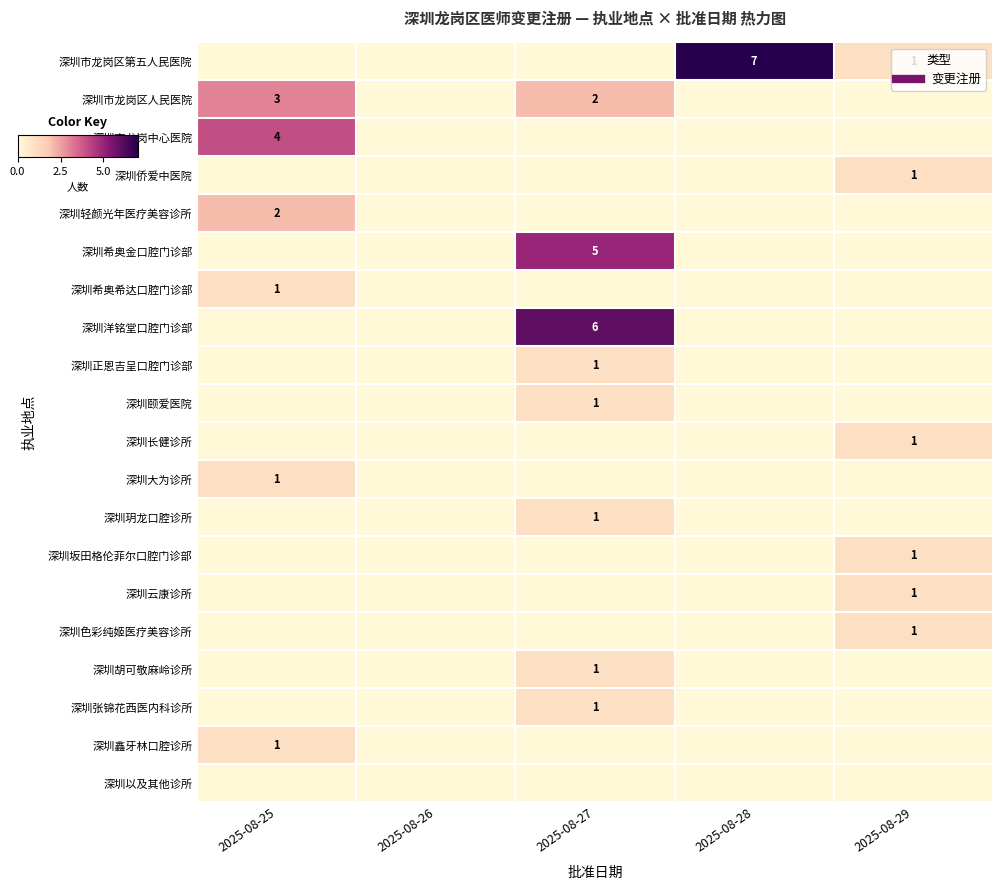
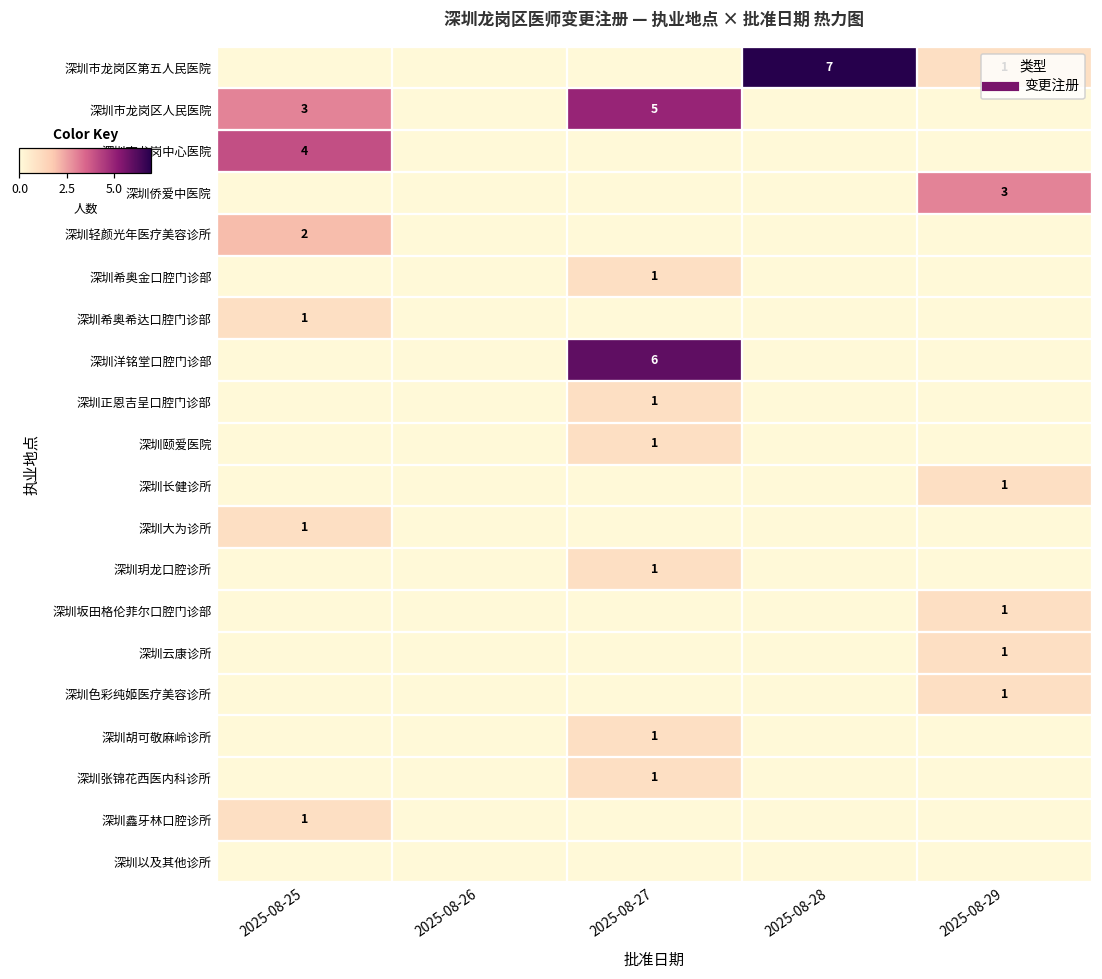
深圳市龙岗区人民医院, 2025-08-27: 2 -> 5
深圳侨爱中医院, 2025-08-29: 1 -> 3
深圳希奥金口腔门诊部, 2025-08-27: 5 -> 1
